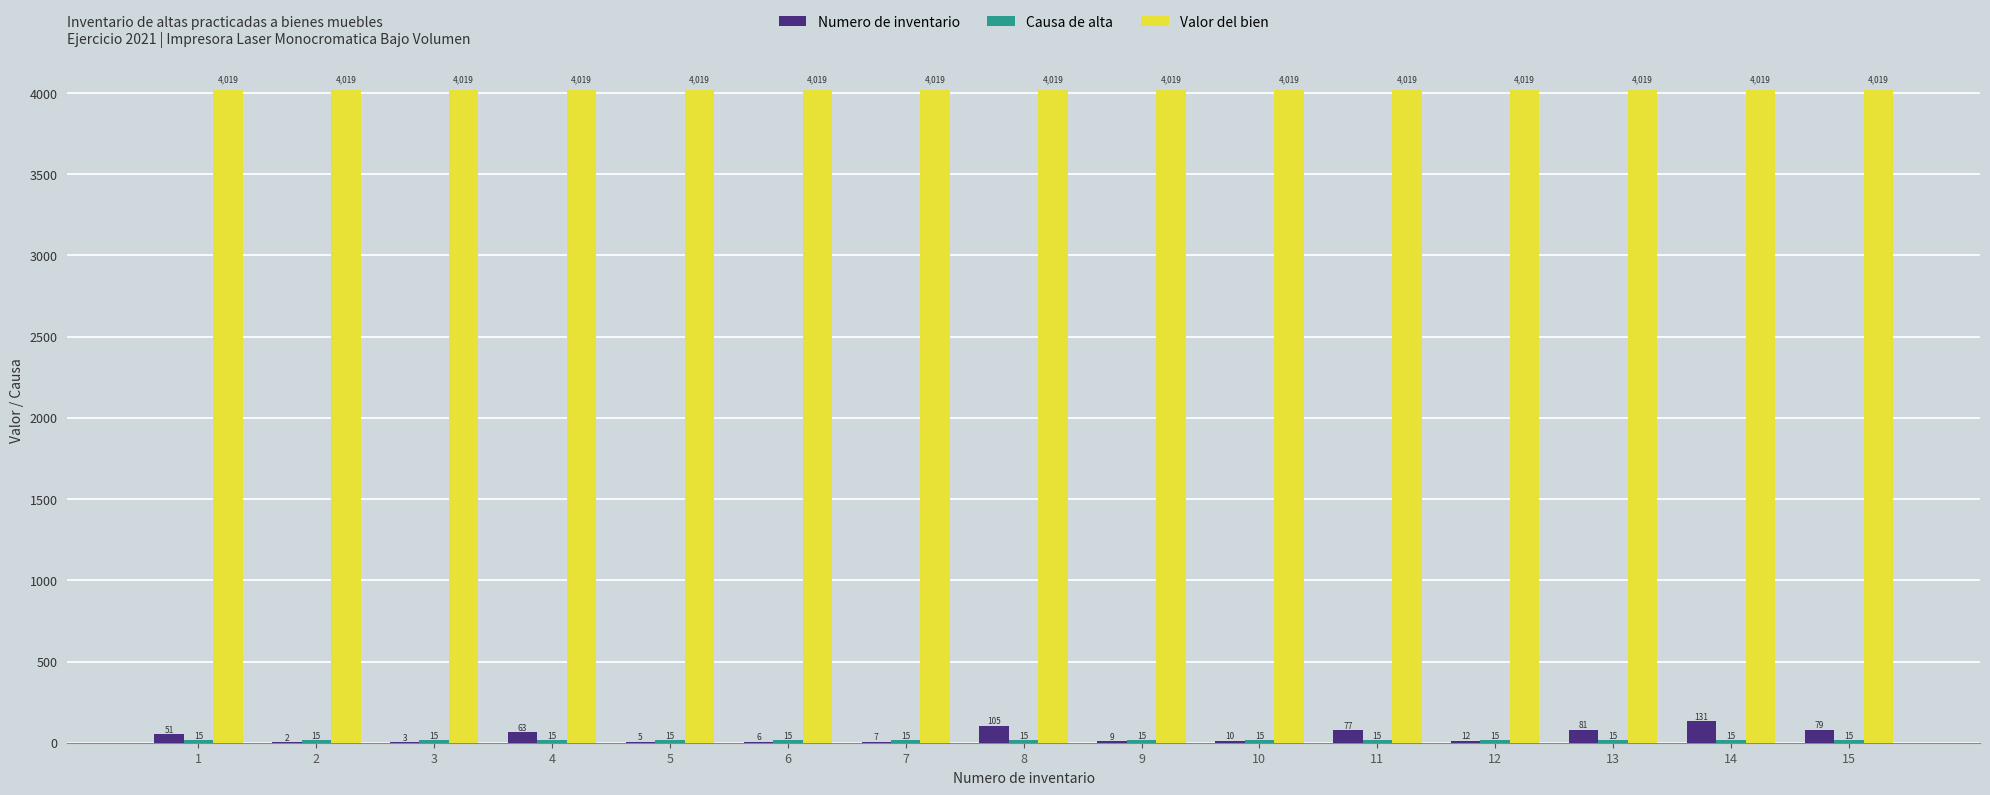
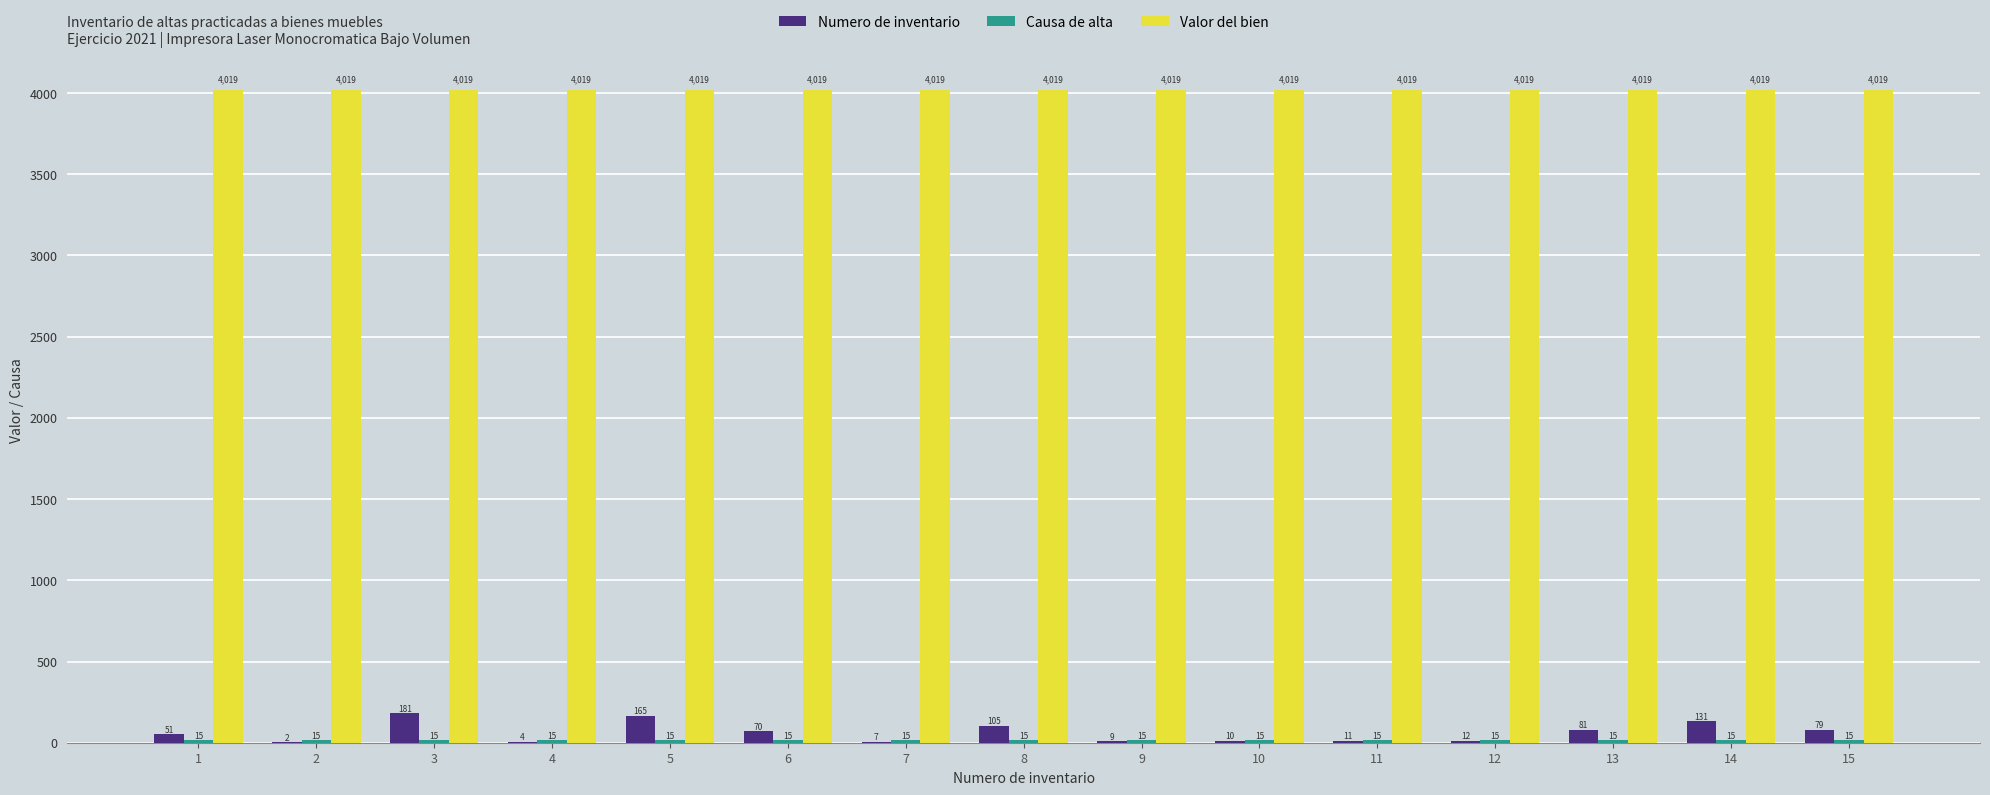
Numero de inventario, 3: 3 -> 181
Numero de inventario, 4: 63 -> 4
Numero de inventario, 5: 5 -> 165
Numero de inventario, 6: 6 -> 70
Numero de inventario, 11: 77 -> 11
